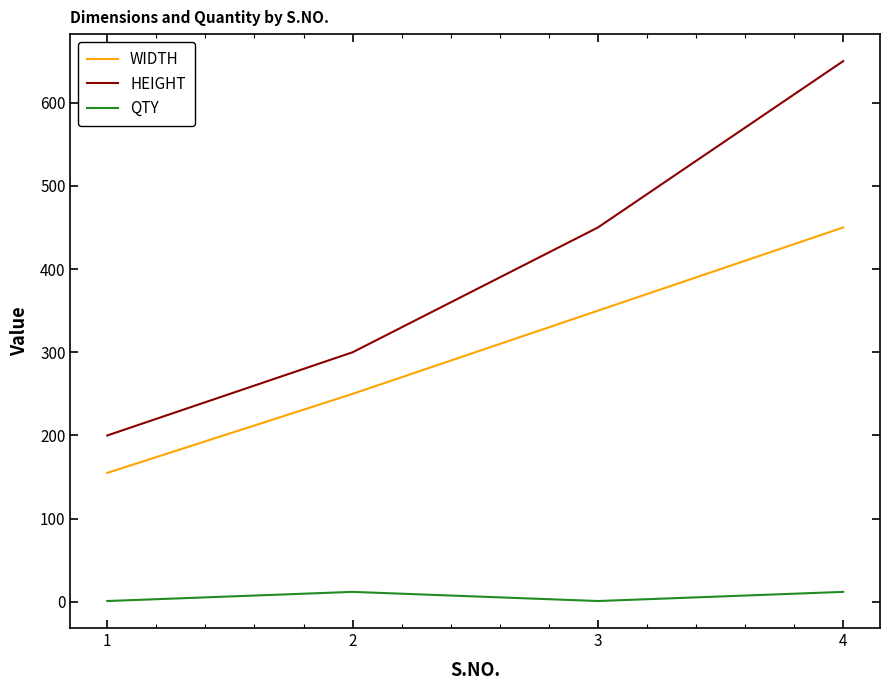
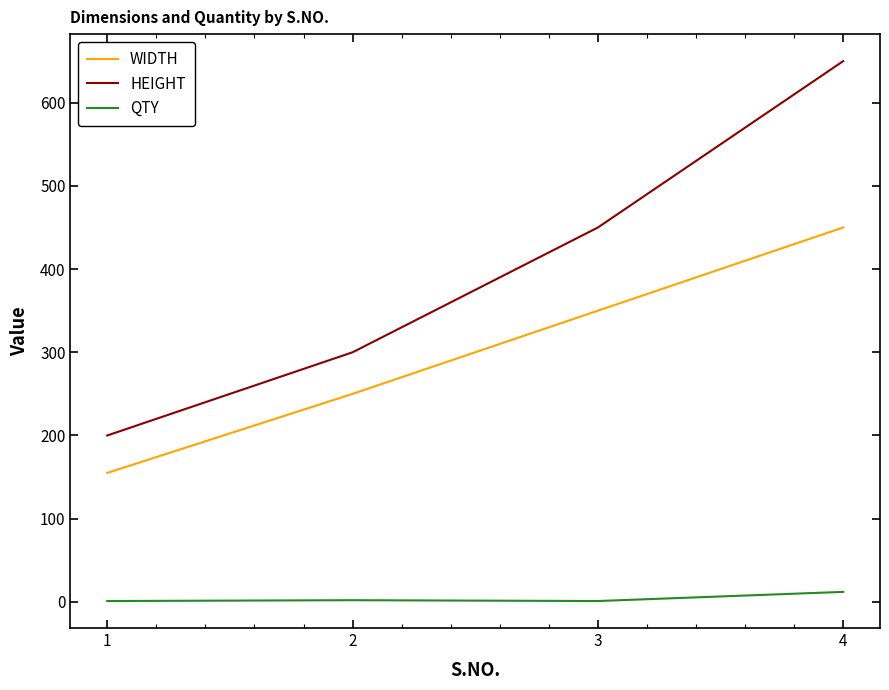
QTY, 2: 10 -> 0
